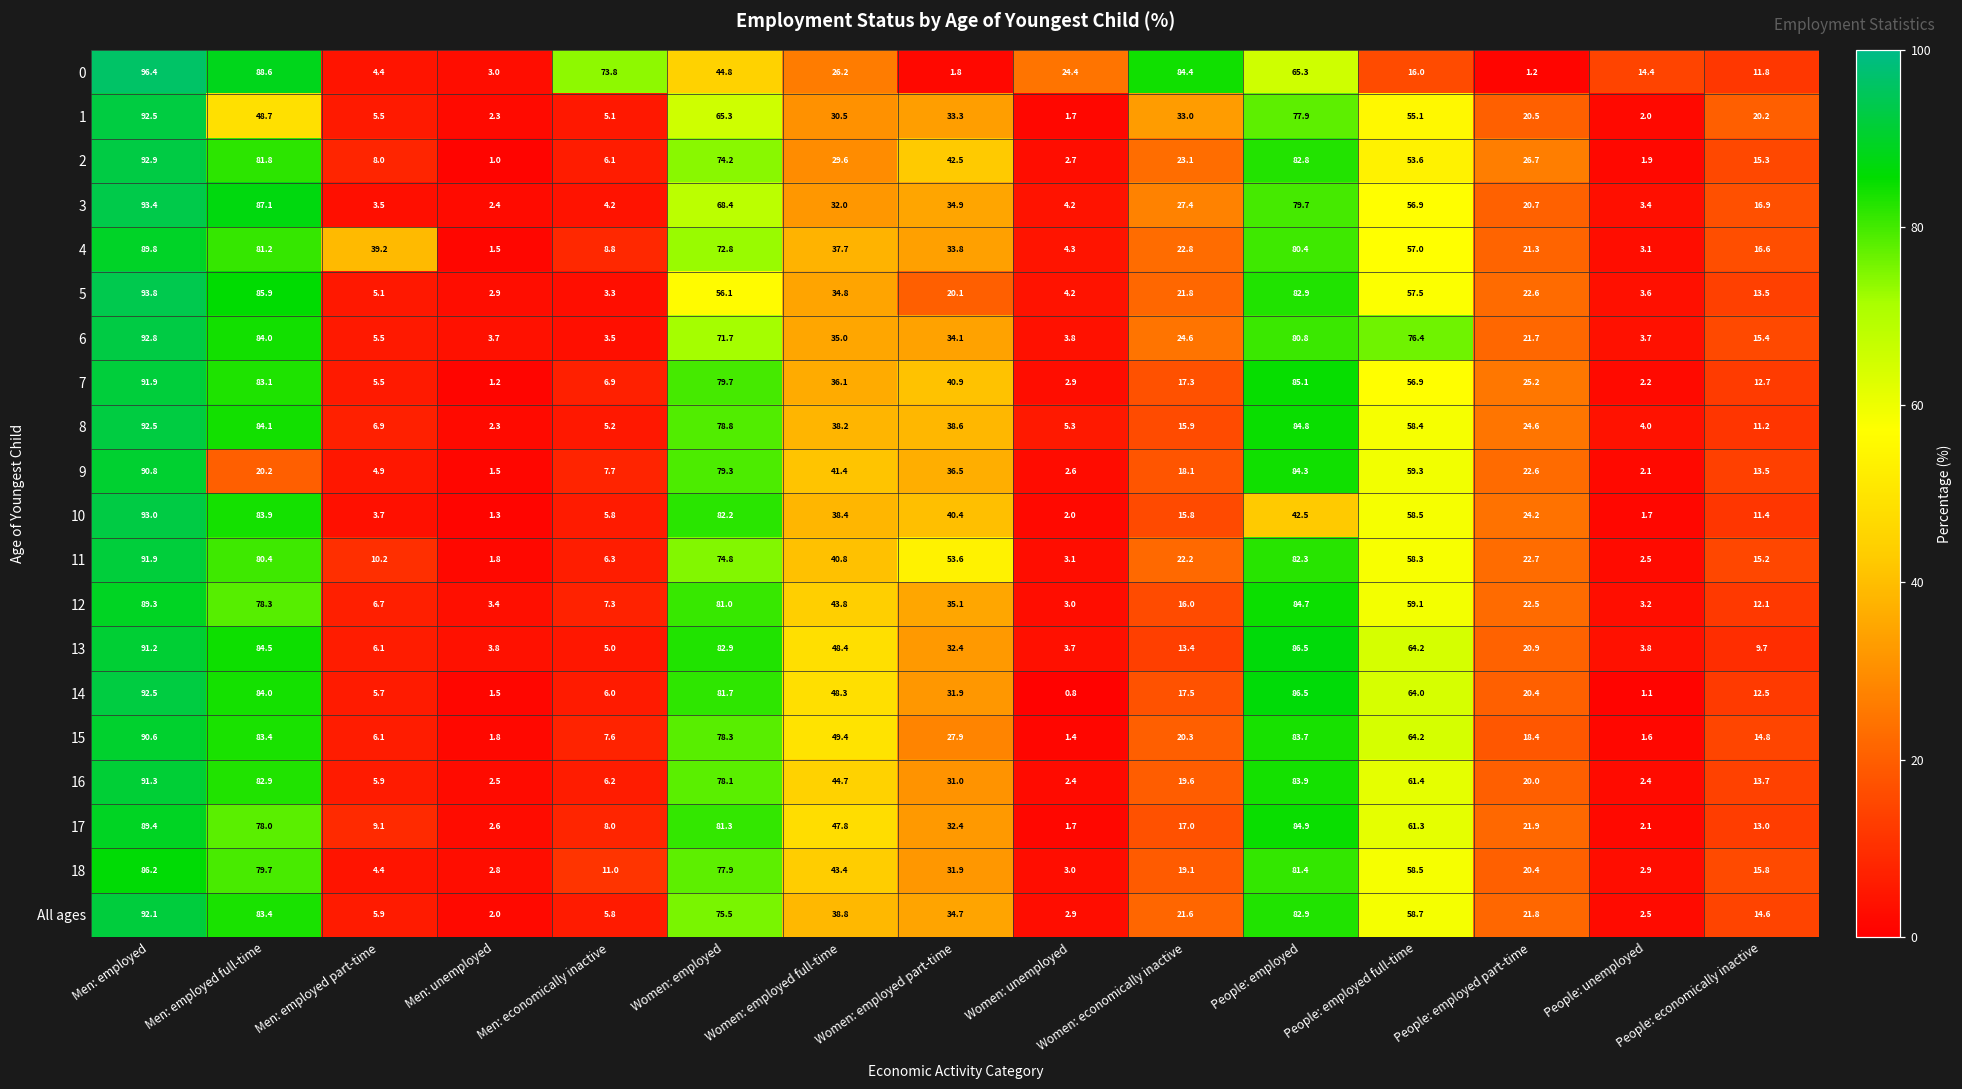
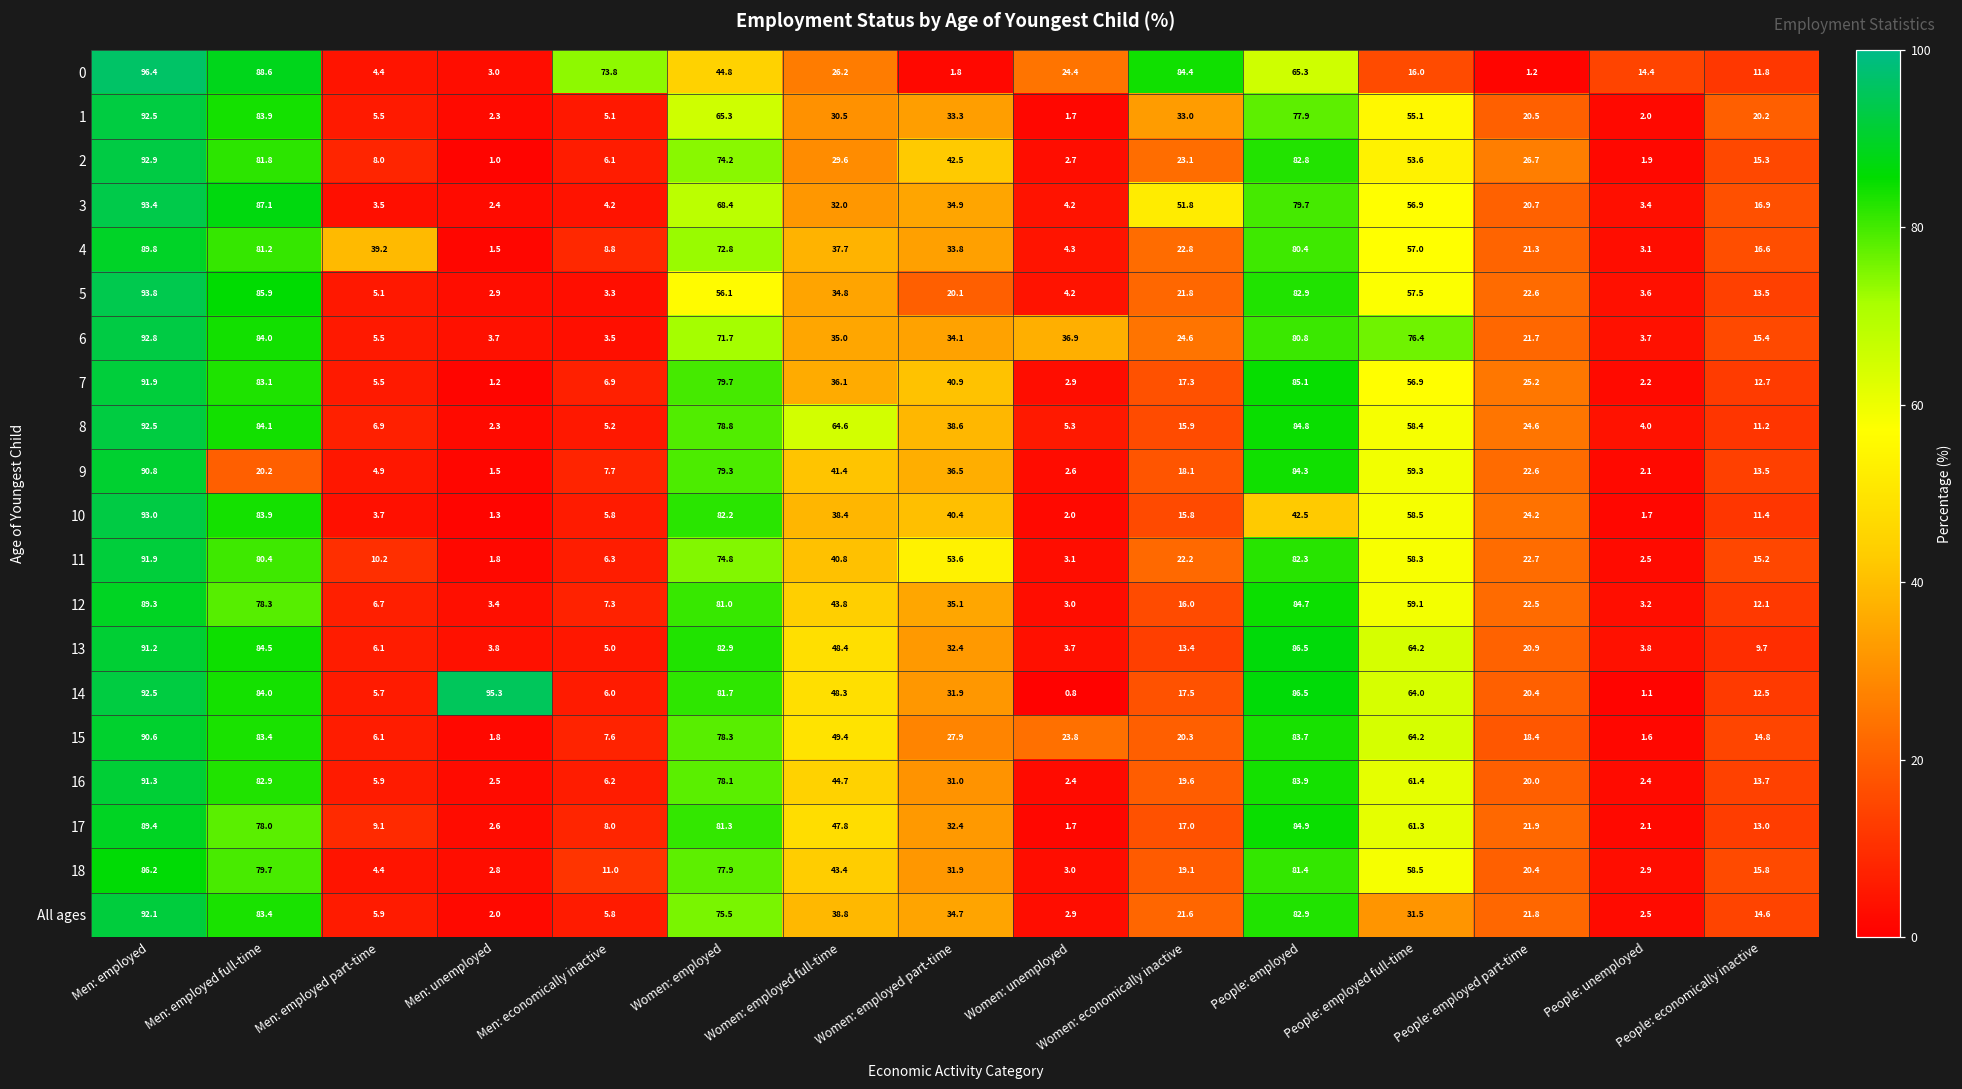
1, Men: employed full-time: 48.7 -> 83.9
3, Women: economically inactive: 27.4 -> 51.8
6, Women: unemployed: 3.8 -> 36.9
8, Women: employed full-time: 38.2 -> 64.6
14, Men: unemployed: 1.5 -> 95.3
15, Women: unemployed: 1.4 -> 23.8
All ages, People: employed full-time: 58.7 -> 31.5
